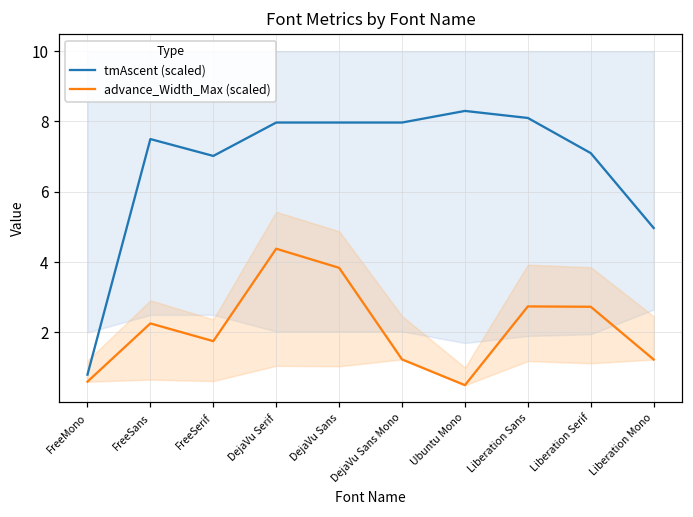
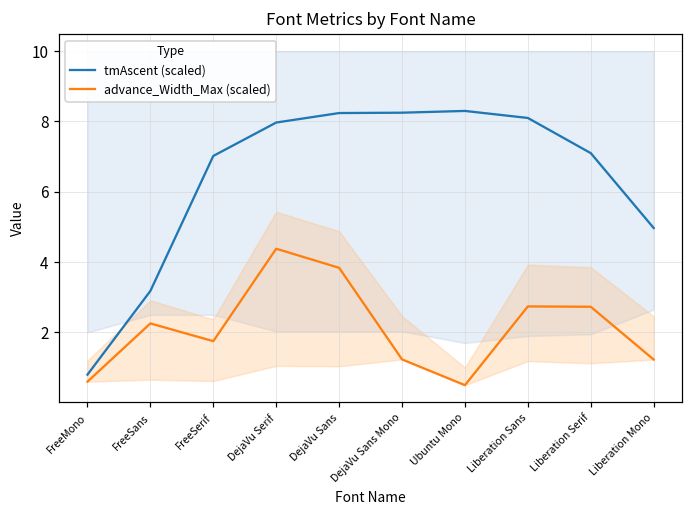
tmAscent (scaled), FreeSans: 7.5 -> 3.2
tmAscent (scaled), DejaVu Sans: 8.0 -> 8.2
tmAscent (scaled), DejaVu Sans Mono: 8.0 -> 8.3
